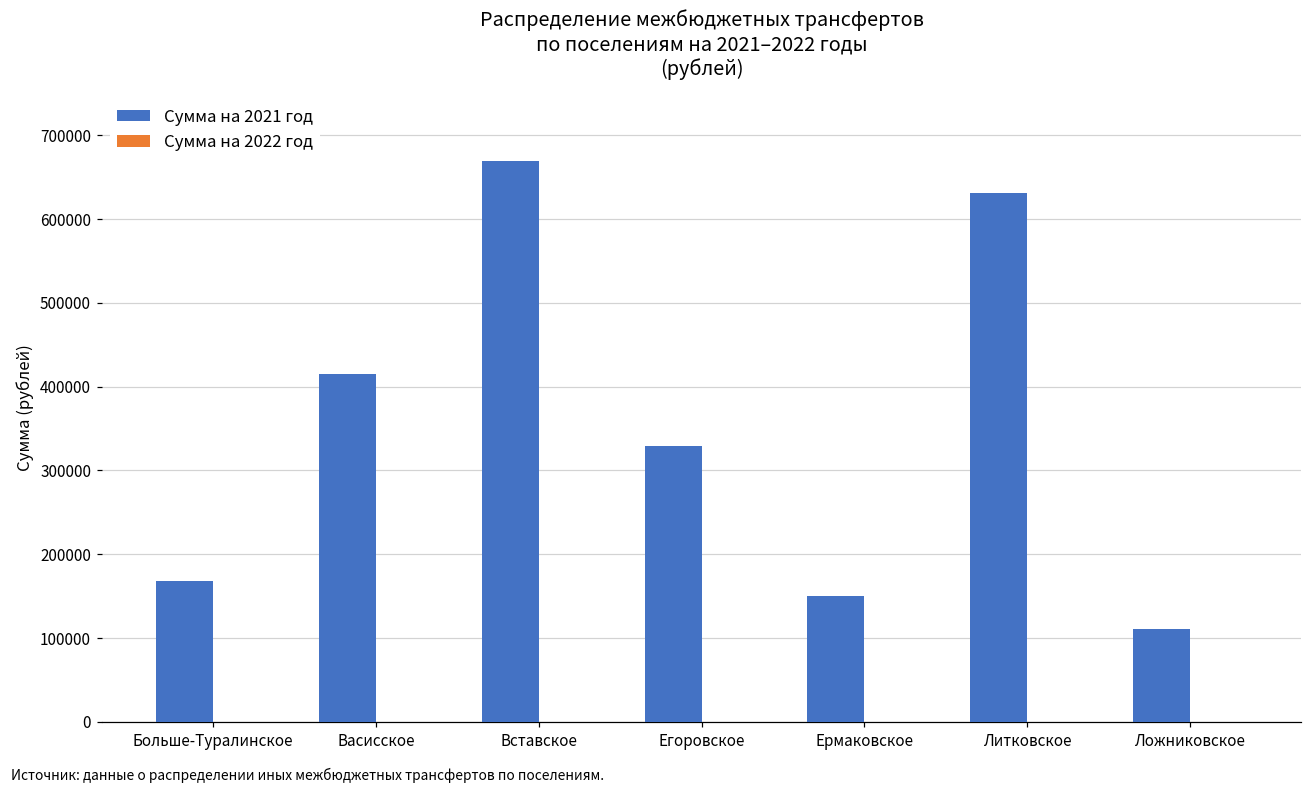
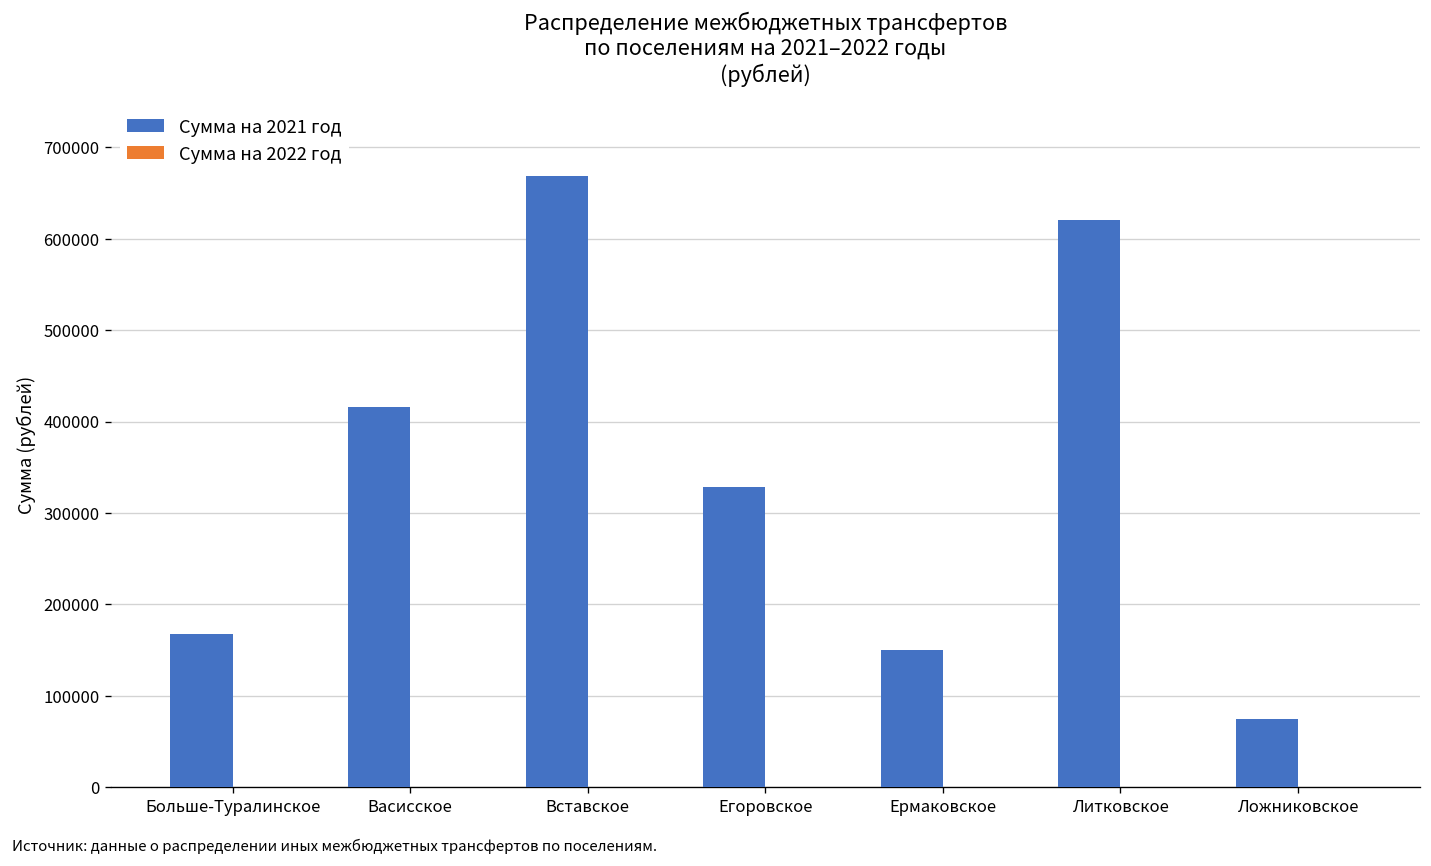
Сумма на 2021 год, Литковское: 630000 -> 620000
Сумма на 2021 год, Ложниковское: 110000 -> 80000
